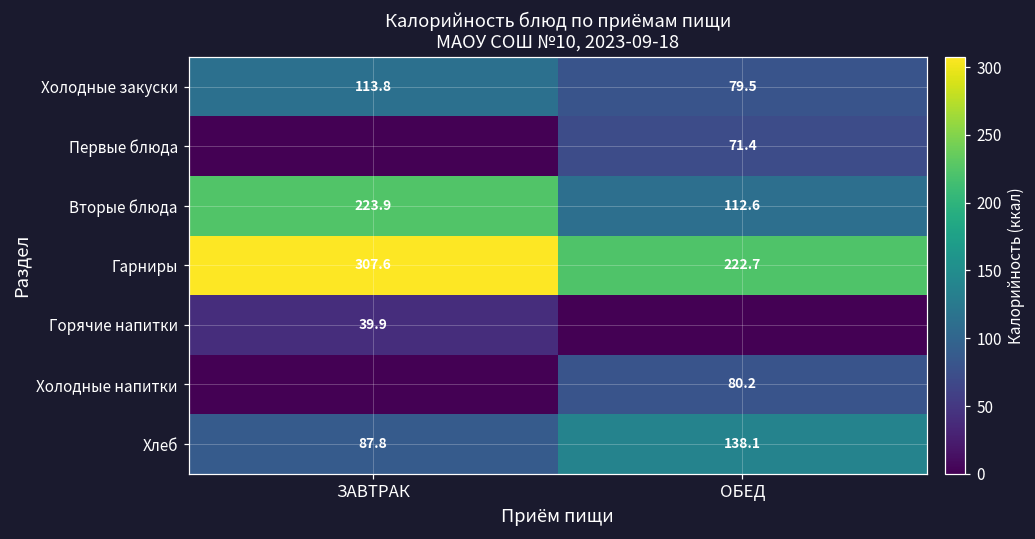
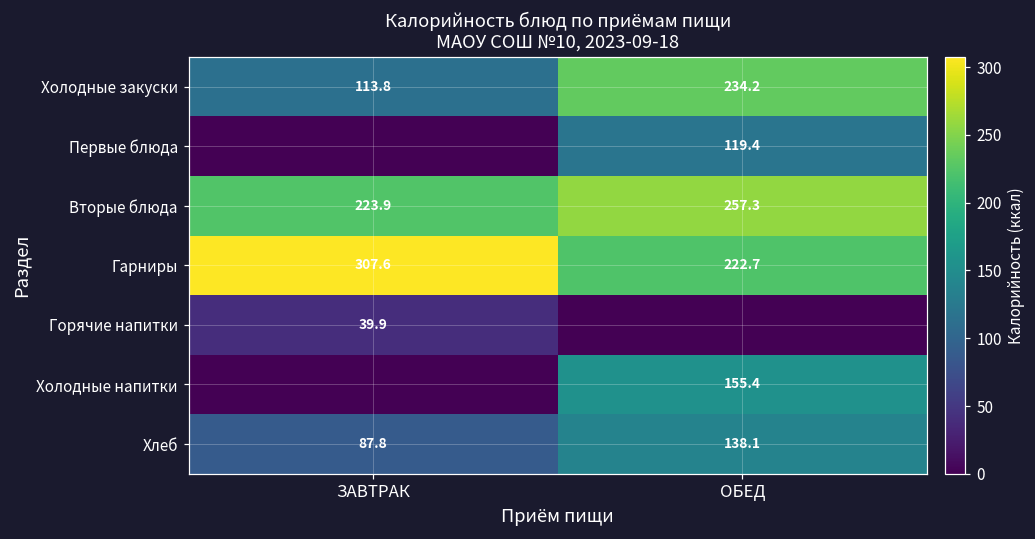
Холодные закуски, ОБЕД: 79.5 -> 234.2
Первые блюда, ОБЕД: 71.4 -> 119.4
Вторые блюда, ОБЕД: 112.6 -> 257.3
Холодные напитки, ОБЕД: 80.2 -> 155.4
